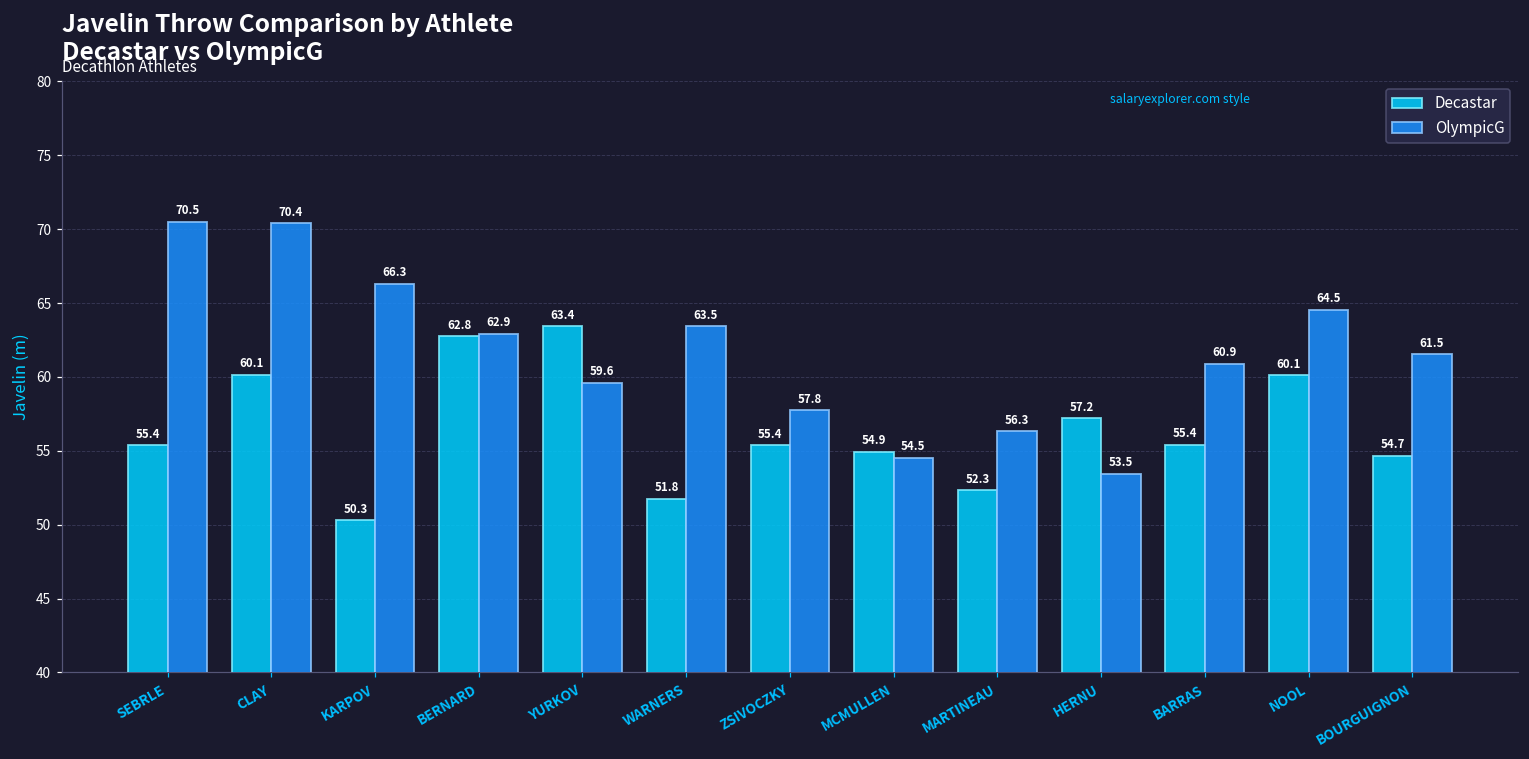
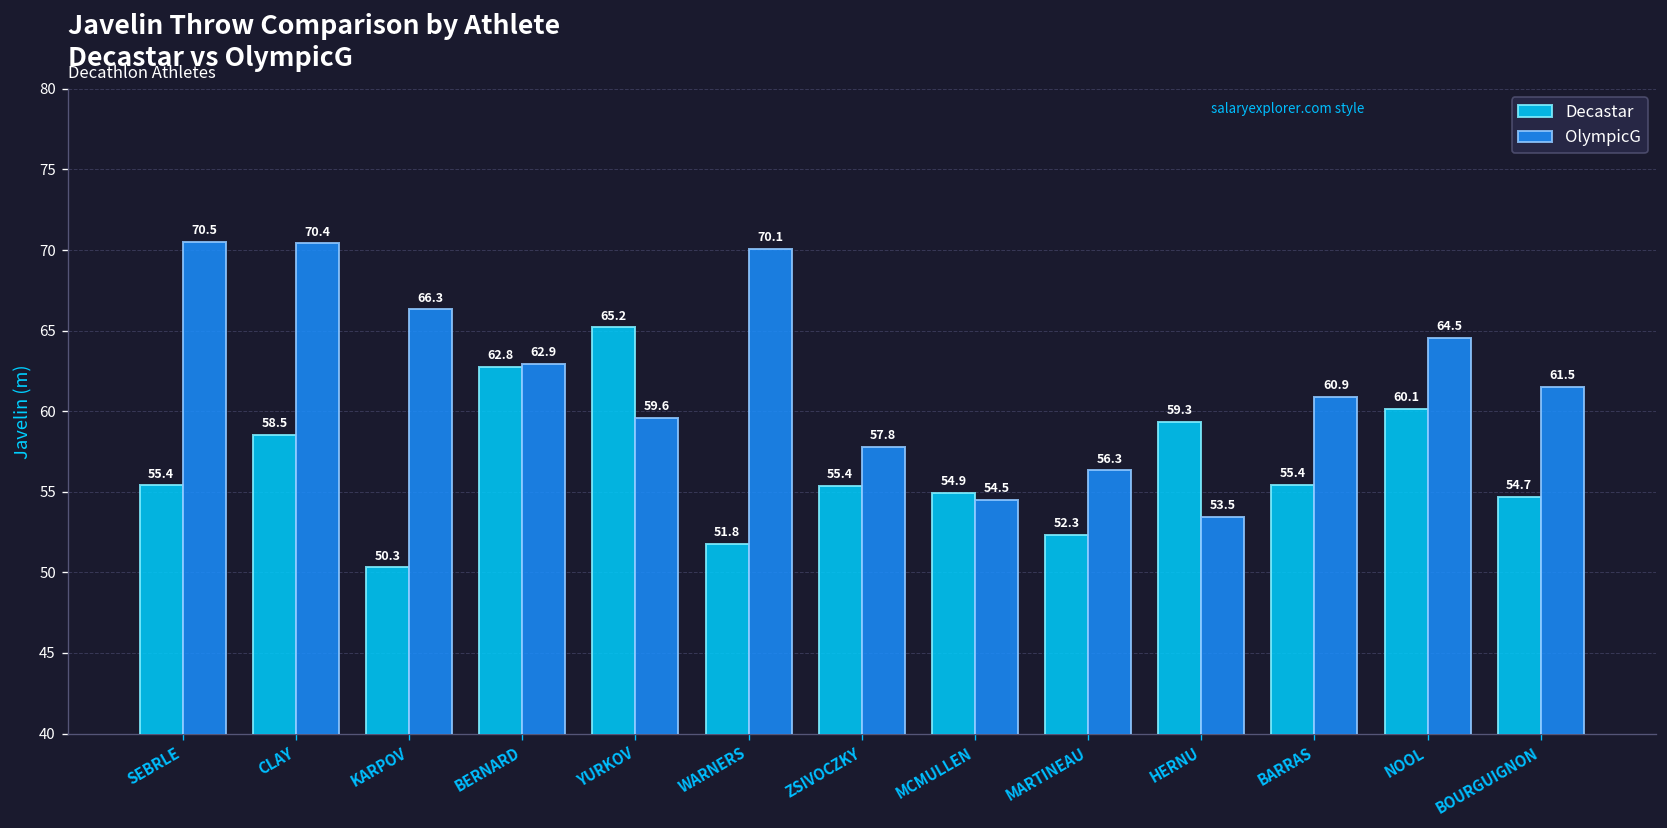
Decastar, CLAY: 60.1 -> 58.5
Decastar, YURKOV: 63.4 -> 65.2
OlympicG, WARNERS: 63.5 -> 70.1
Decastar, HERNU: 57.2 -> 59.3
